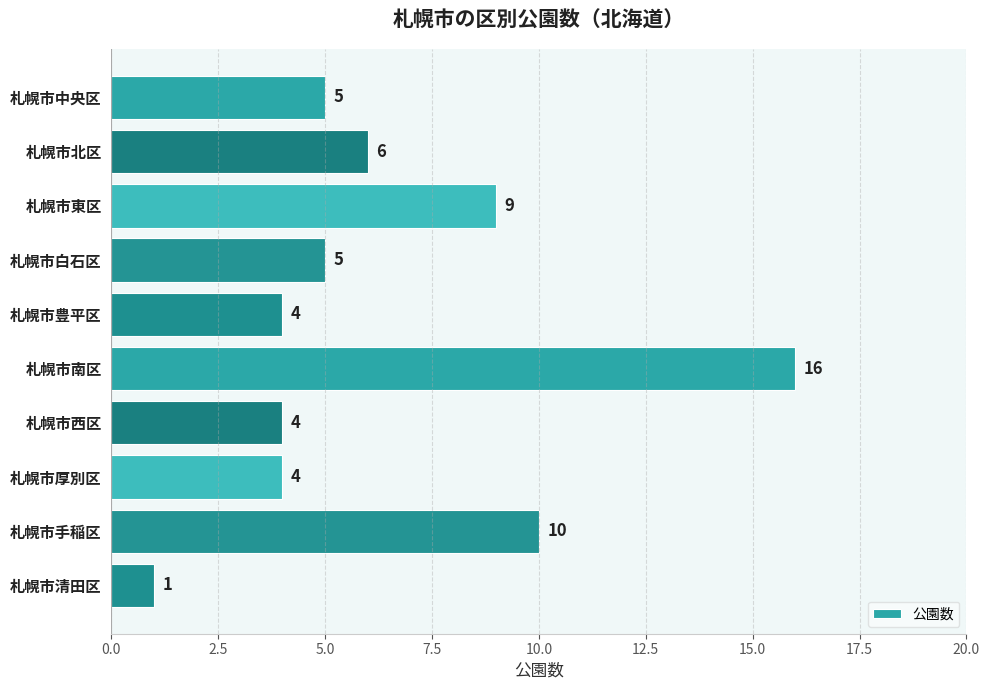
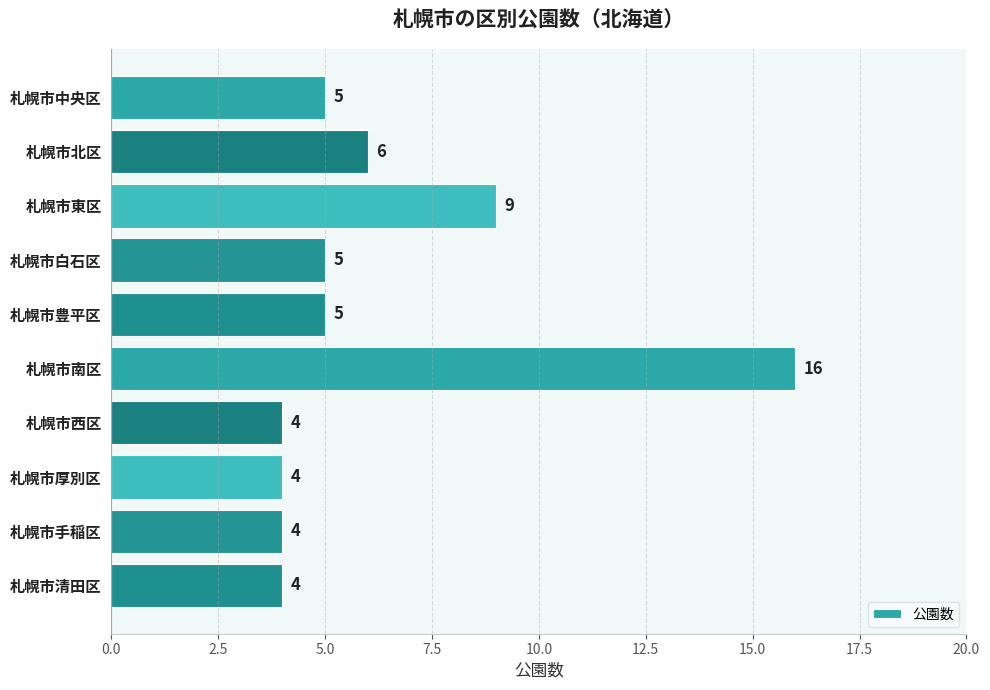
札幌市豊平区: 4 -> 5
札幌市手稲区: 10 -> 4
札幌市清田区: 1 -> 4
